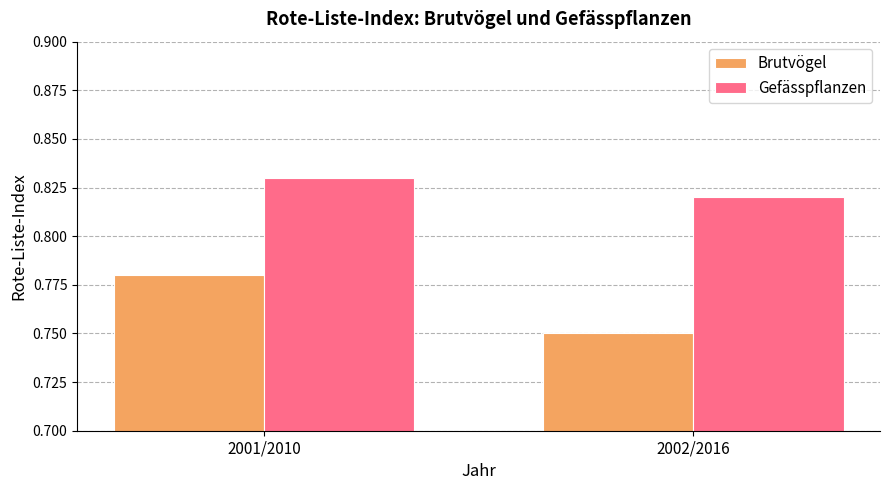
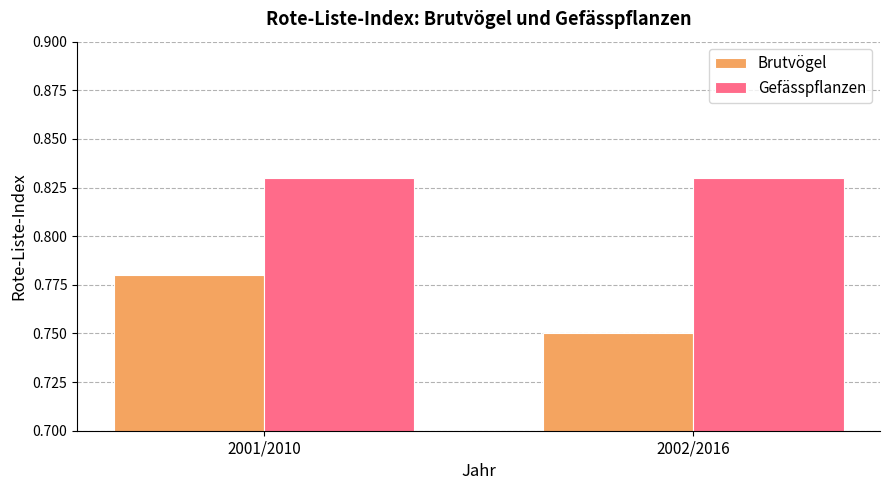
Gefässpflanzen, 2002/2016: 0.82 -> 0.83
